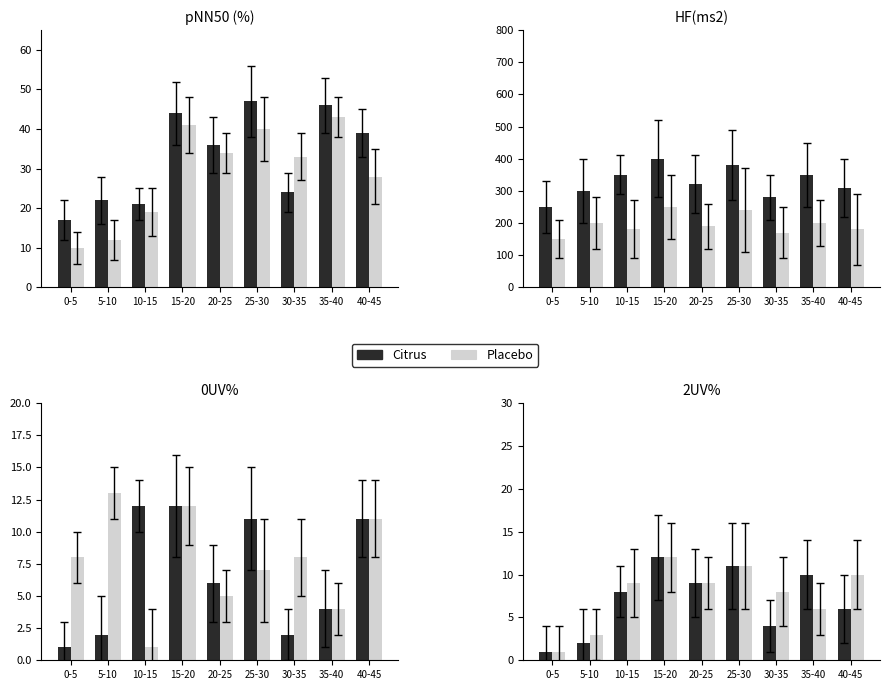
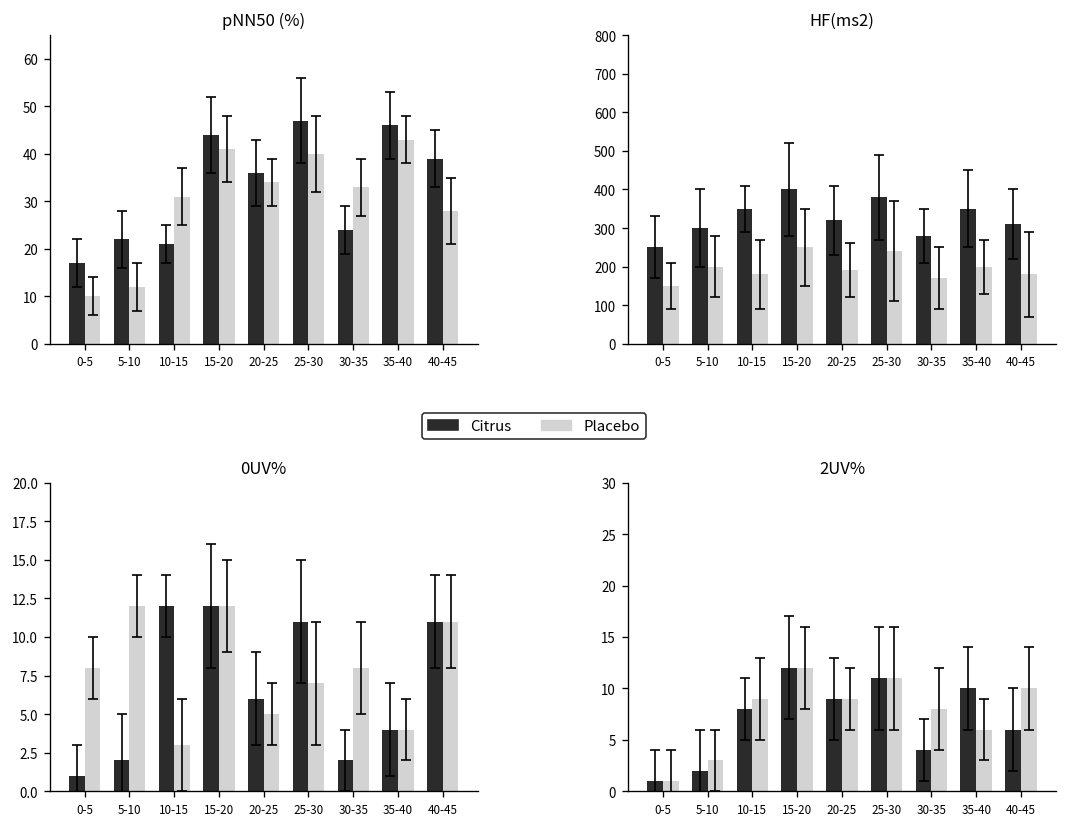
pNN50 (%), Placebo, 10-15: 19 -> 31
0UV%, Placebo, 5-10: 13 -> 12
0UV%, Placebo, 10-15: 1 -> 3
